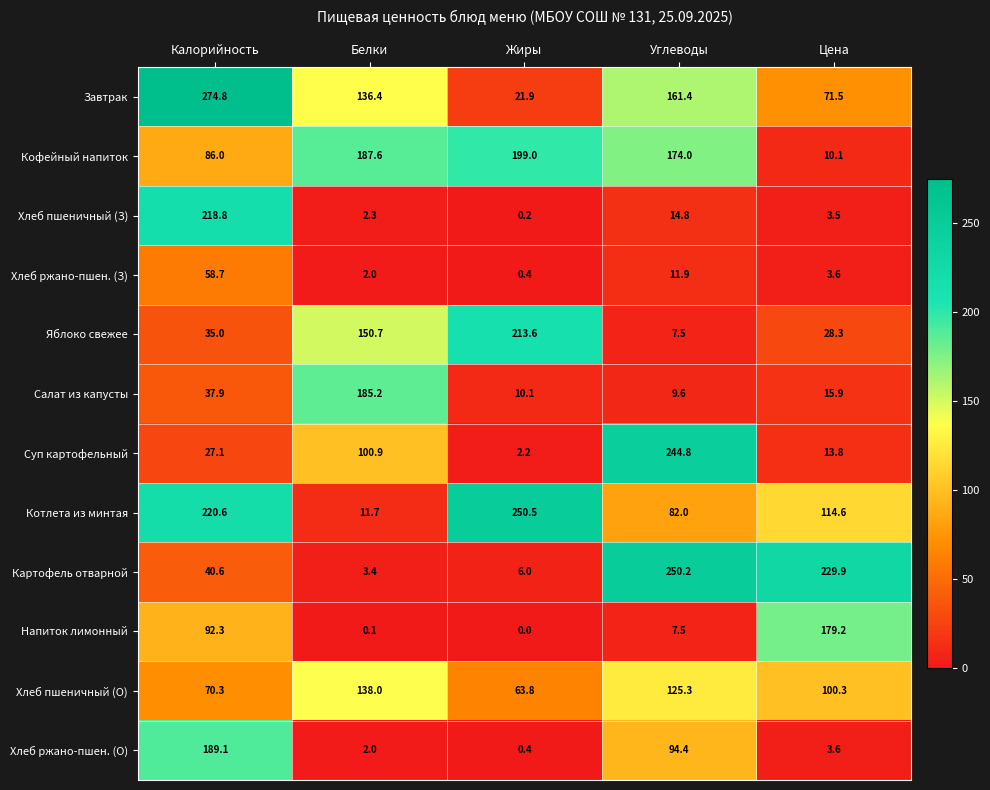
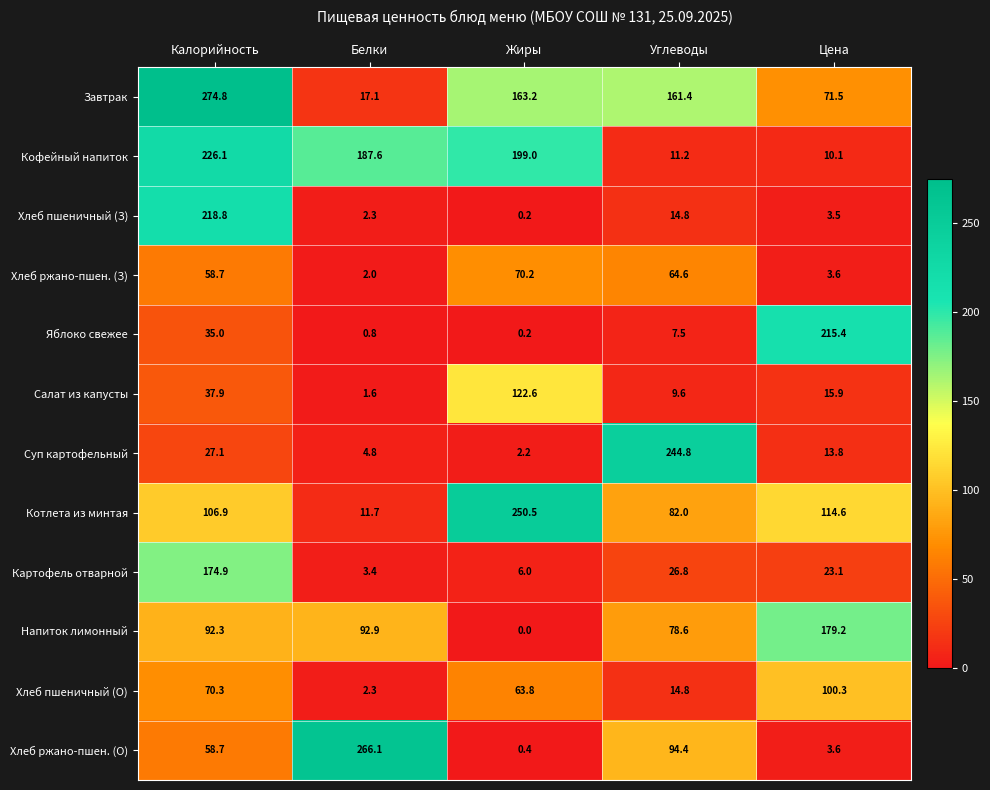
Завтрак, Белки: 136.4 -> 17.1
Завтрак, Жиры: 21.9 -> 163.2
Кофейный напиток, Калорийность: 86.0 -> 226.1
Кофейный напиток, Углеводы: 174.0 -> 11.2
Хлеб ржано-пшен. (З), Жиры: 0.4 -> 70.2
Хлеб ржано-пшен. (З), Углеводы: 11.9 -> 64.6
Яблоко свежее, Белки: 150.7 -> 0.8
Яблоко свежее, Жиры: 213.6 -> 0.2
Яблоко свежее, Цена: 28.3 -> 215.4
Салат из капусты, Белки: 185.2 -> 1.6
Салат из капусты, Жиры: 10.1 -> 122.6
Суп картофельный, Белки: 100.9 -> 4.8
Котлета из минтая, Калорийность: 220.6 -> 106.9
Картофель отварной, Калорийность: 40.6 -> 174.9
Картофель отварной, Углеводы: 250.2 -> 26.8
Картофель отварной, Цена: 229.9 -> 23.1
Напиток лимонный, Белки: 0.1 -> 92.9
Напиток лимонный, Углеводы: 7.5 -> 78.6
Хлеб пшеничный (О), Белки: 138.0 -> 2.3
Хлеб пшеничный (О), Углеводы: 125.3 -> 14.8
Хлеб ржано-пшен. (О), Калорийность: 189.1 -> 58.7
Хлеб ржано-пшен. (О), Белки: 2.0 -> 266.1
